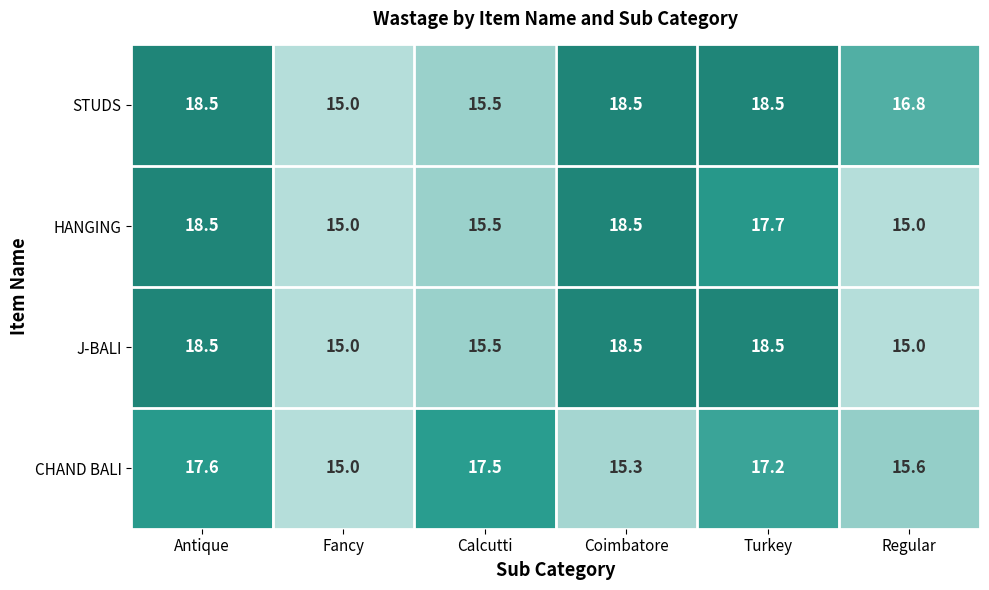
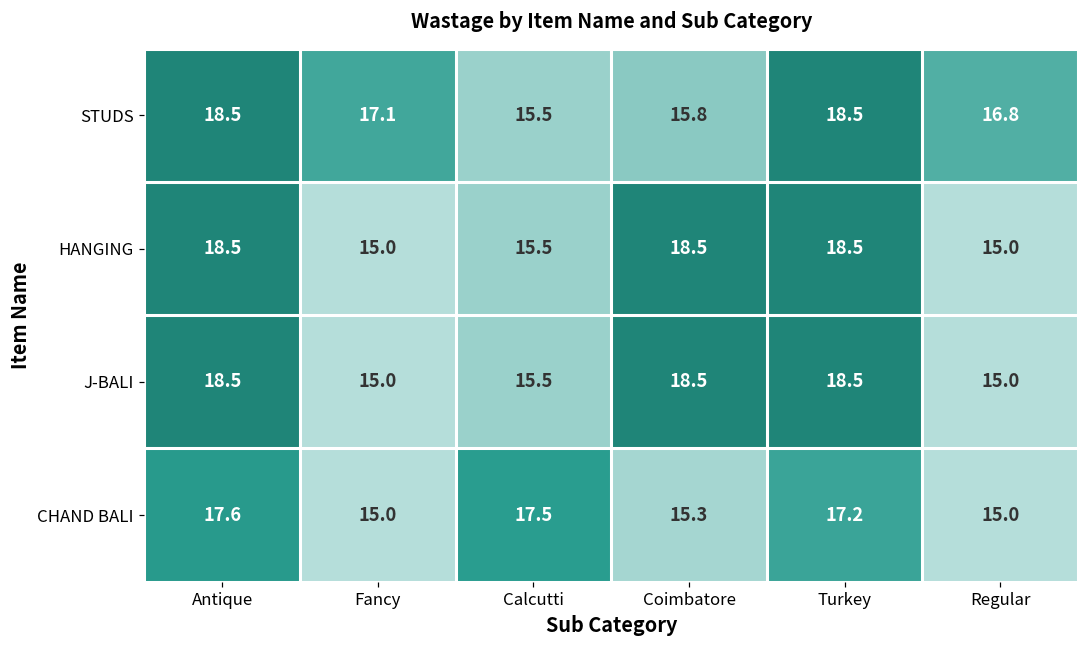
STUDS, Fancy: 15.0 -> 17.1
STUDS, Coimbatore: 18.5 -> 15.8
HANGING, Turkey: 17.7 -> 18.5
CHAND BALI, Regular: 15.6 -> 15.0
